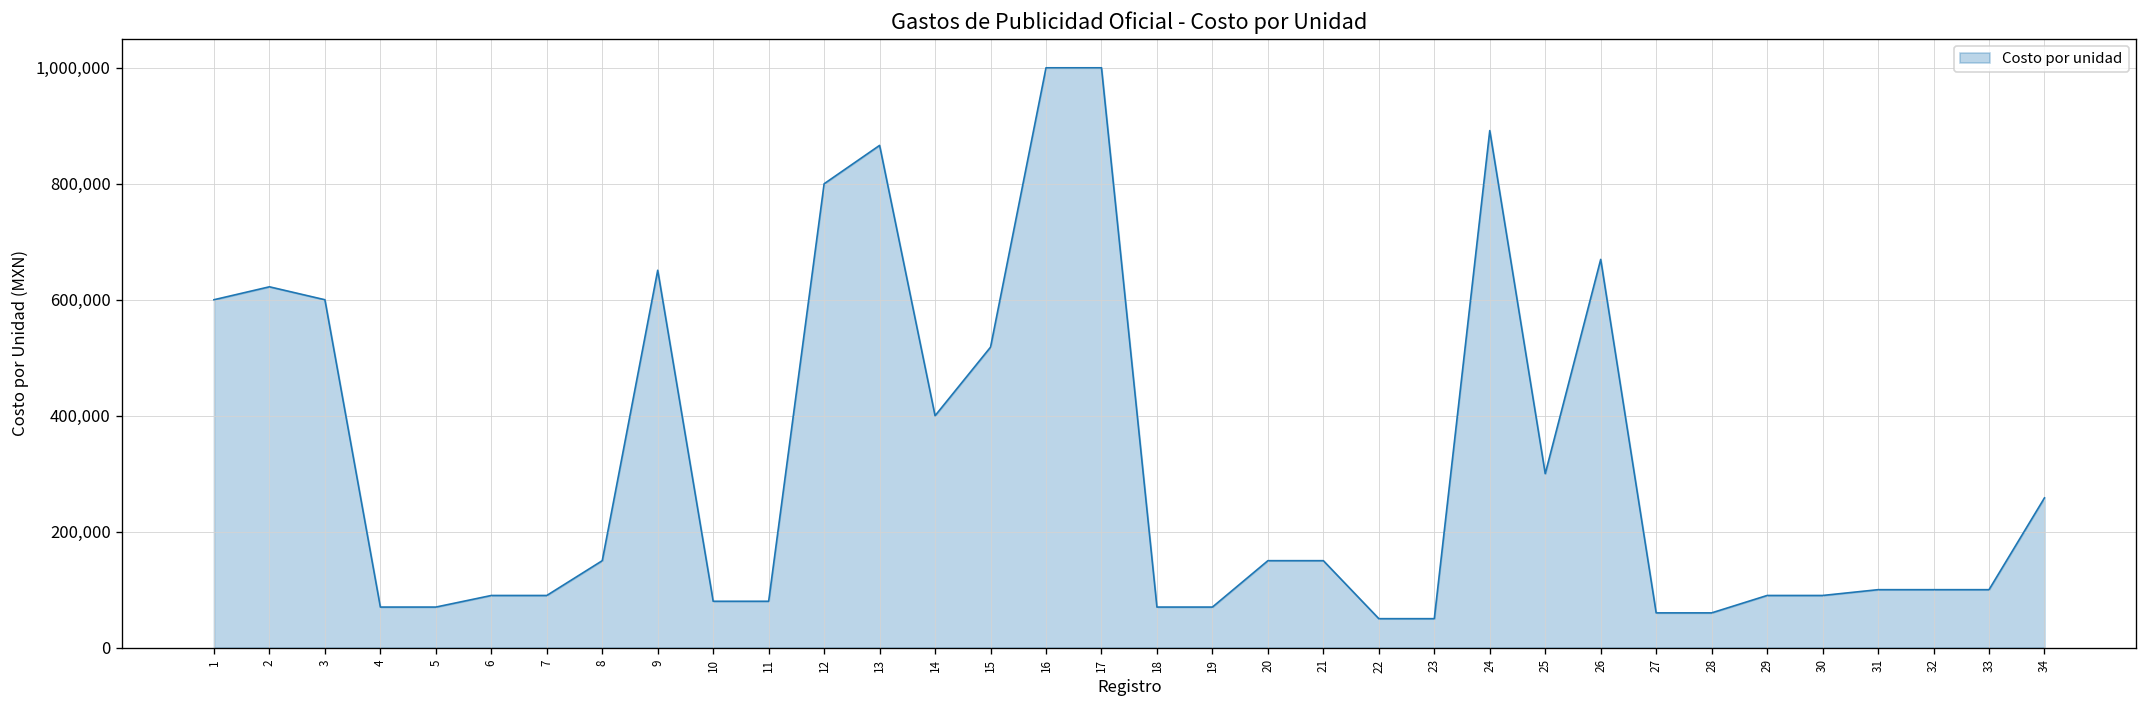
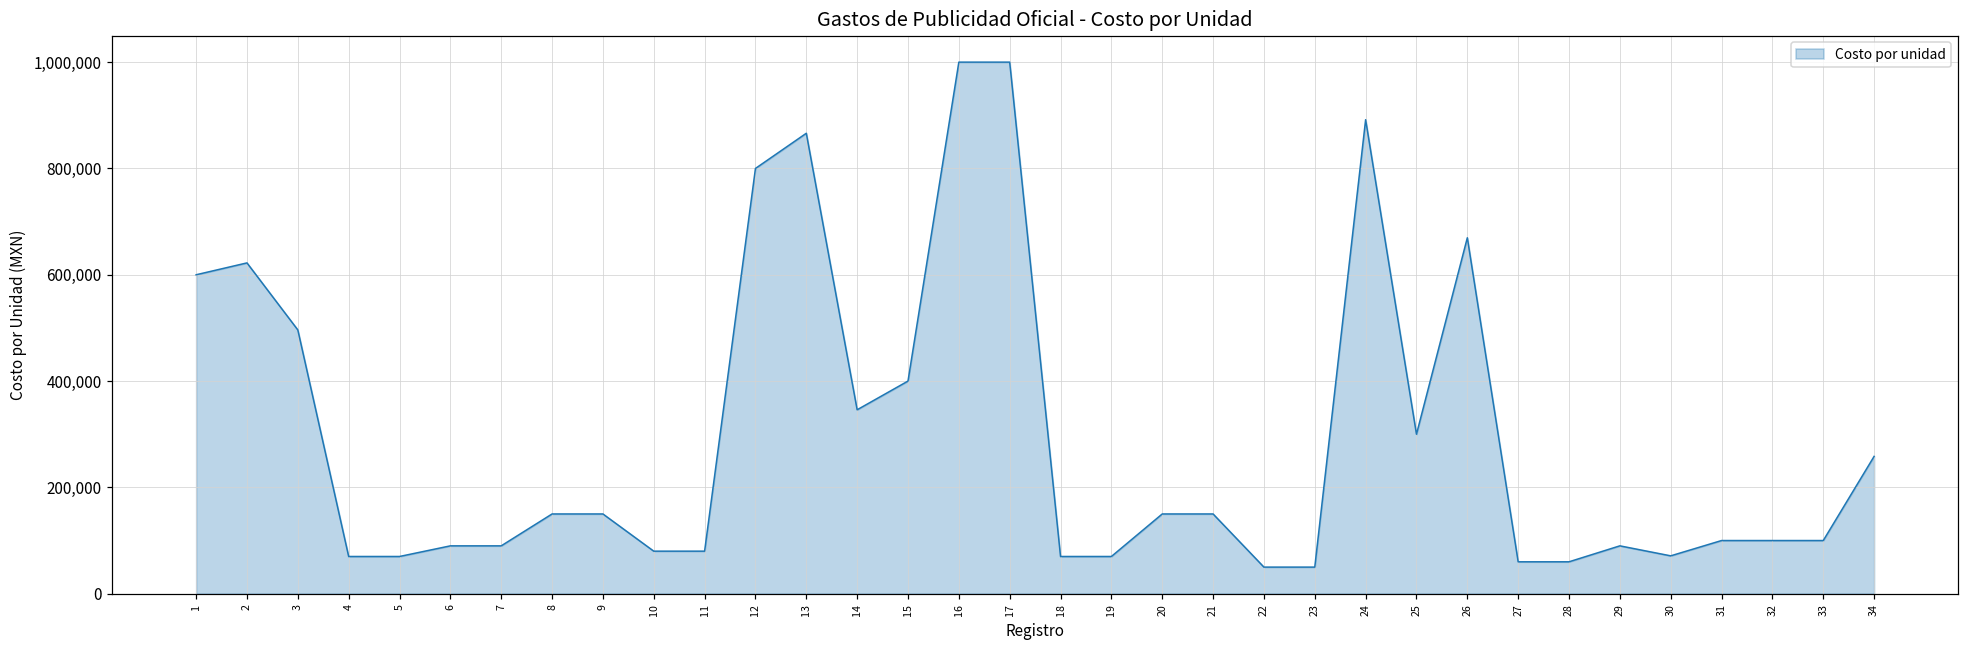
3: 600,000 -> 500,000
9: 650,000 -> 150,000
14: 400,000 -> 350,000
15: 520,000 -> 400,000
30: 90,000 -> 70,000
